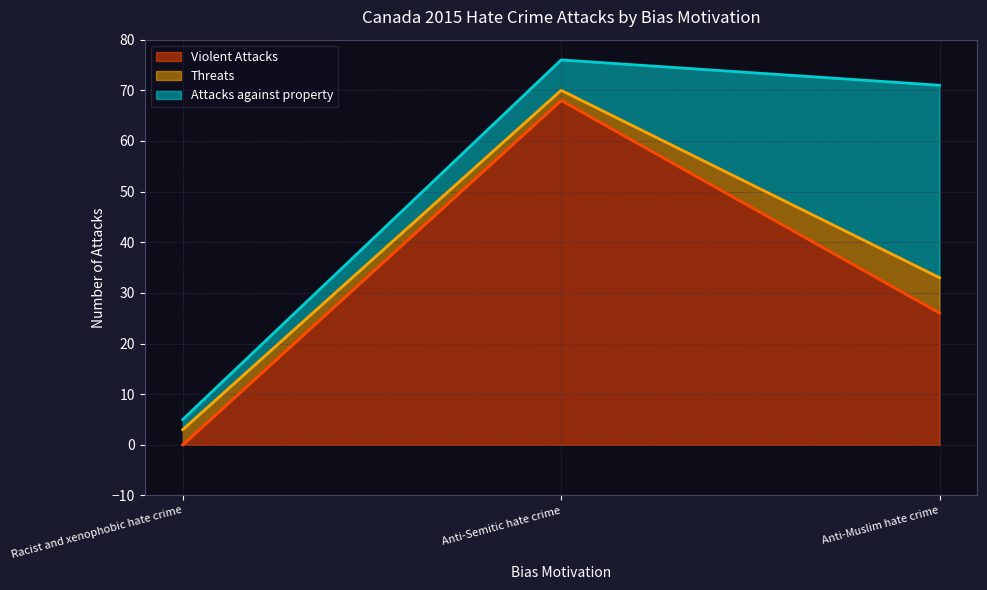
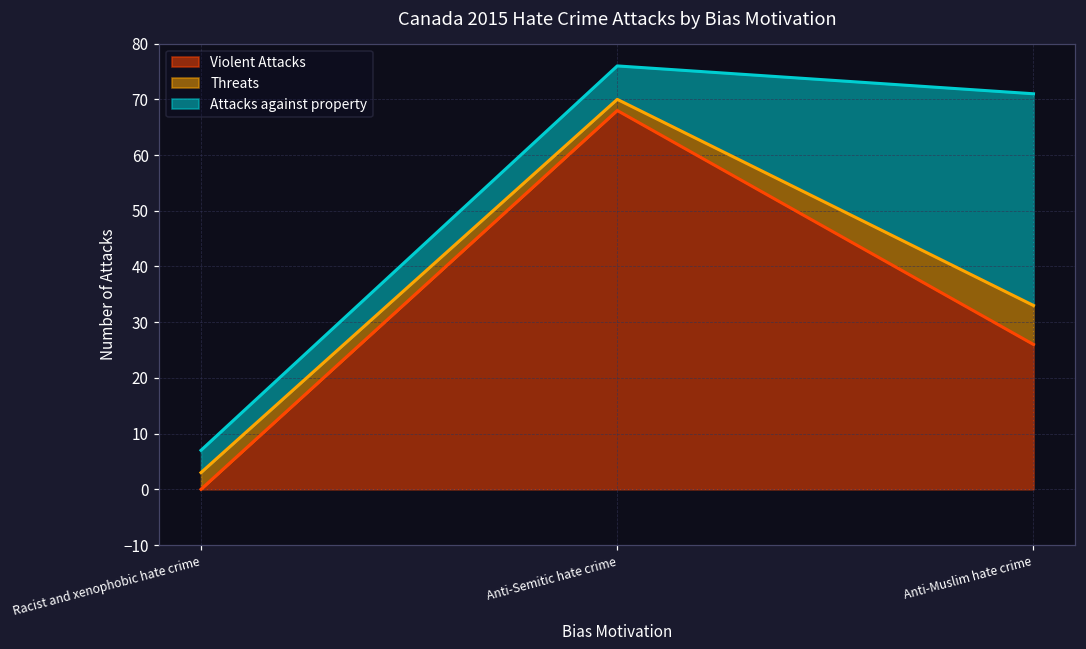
Attacks against property, Racist and xenophobic hate crime: 2 -> 4
